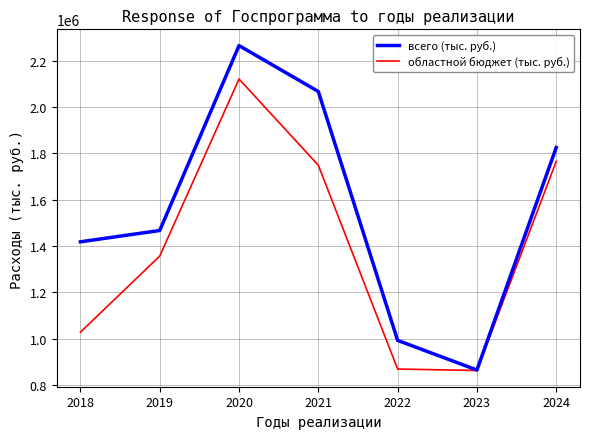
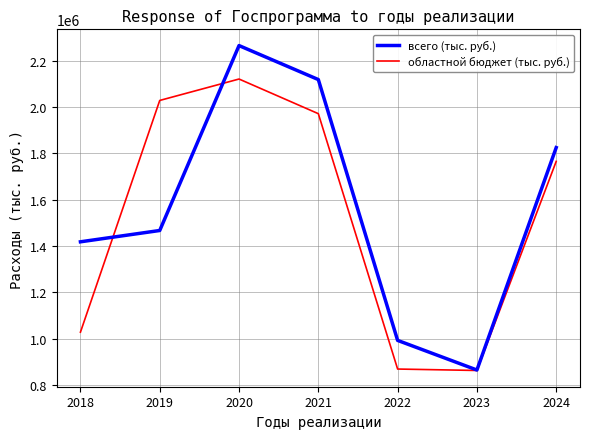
областной бюджет (тыс. руб.), 2019: 1360000 -> 2030000
всего (тыс. руб.), 2021: 2070000 -> 2120000
областной бюджет (тыс. руб.), 2021: 1750000 -> 1970000
